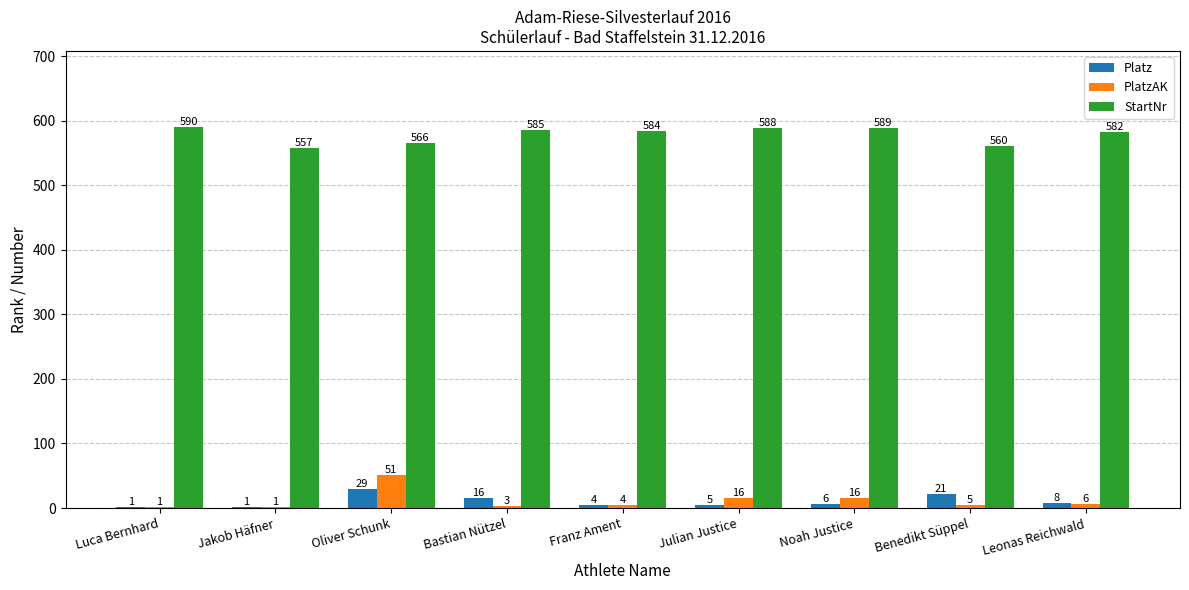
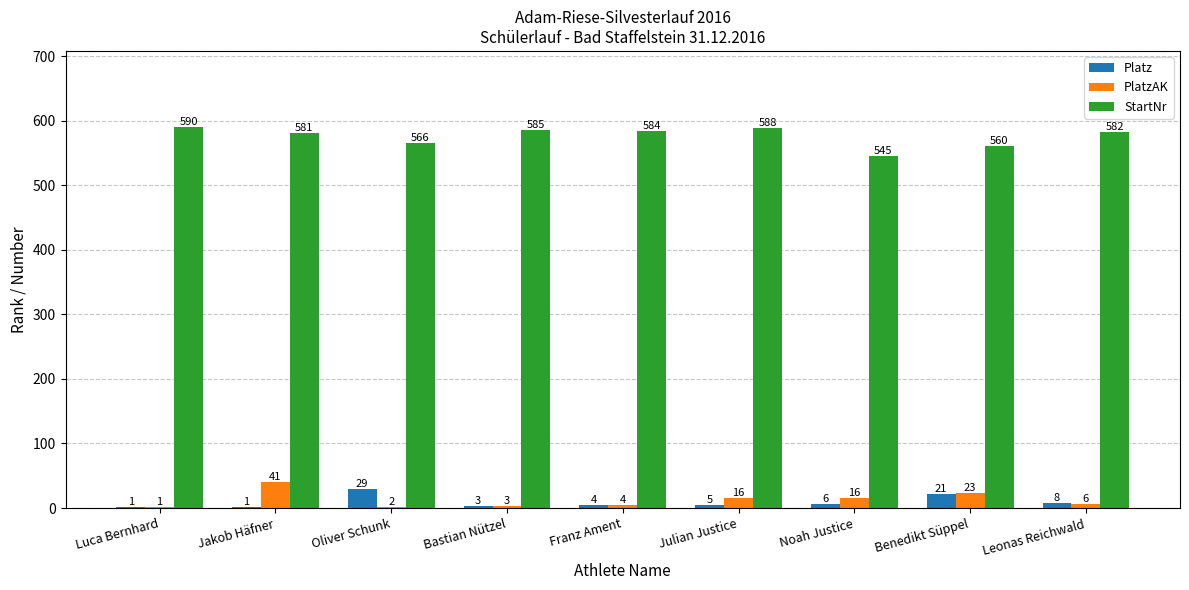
PlatzAK, Jakob Häfner: 1 -> 41
StartNr, Jakob Häfner: 557 -> 581
PlatzAK, Oliver Schunk: 51 -> 2
Platz, Bastian Nützel: 16 -> 3
StartNr, Noah Justice: 589 -> 545
PlatzAK, Benedikt Süppel: 5 -> 23
